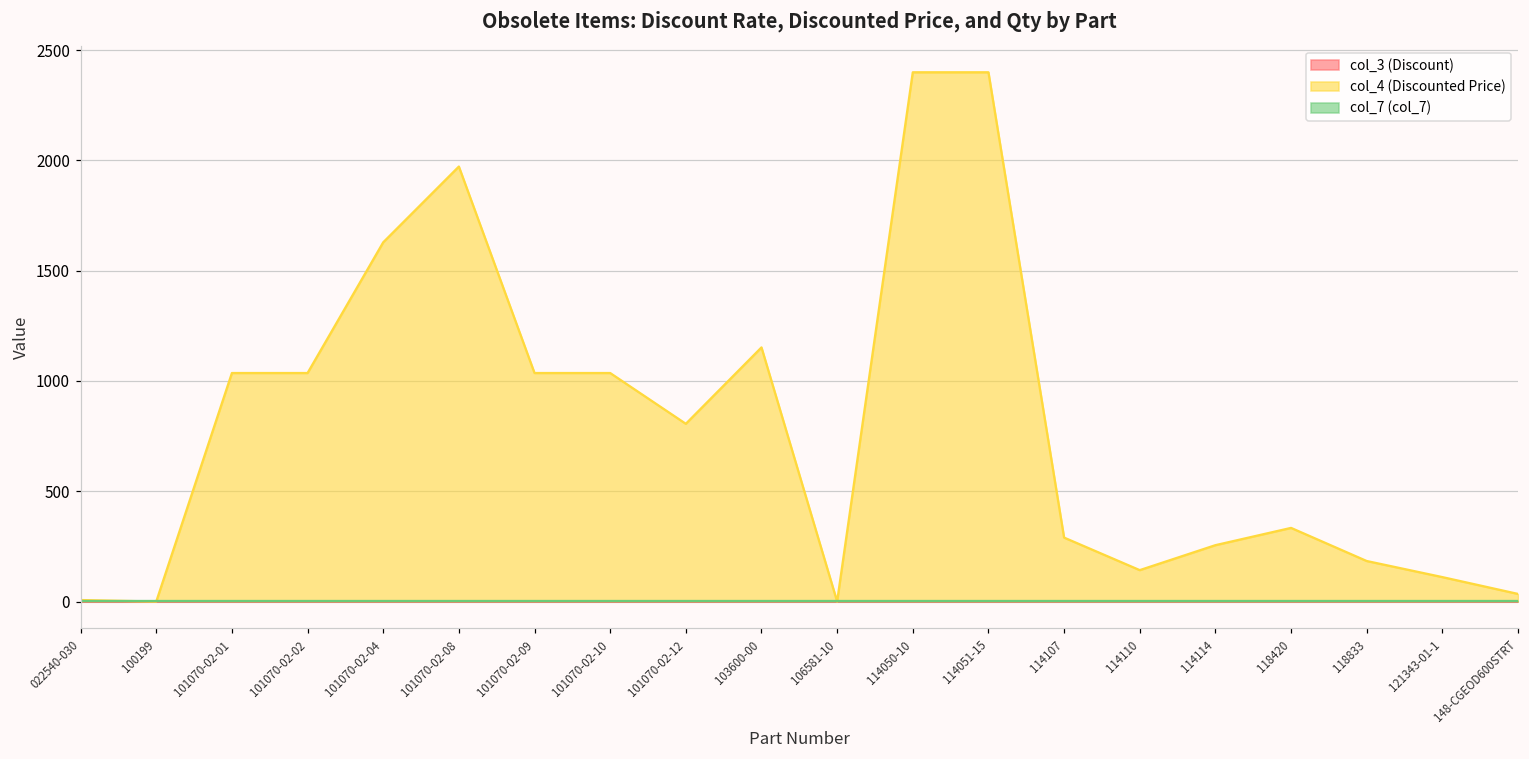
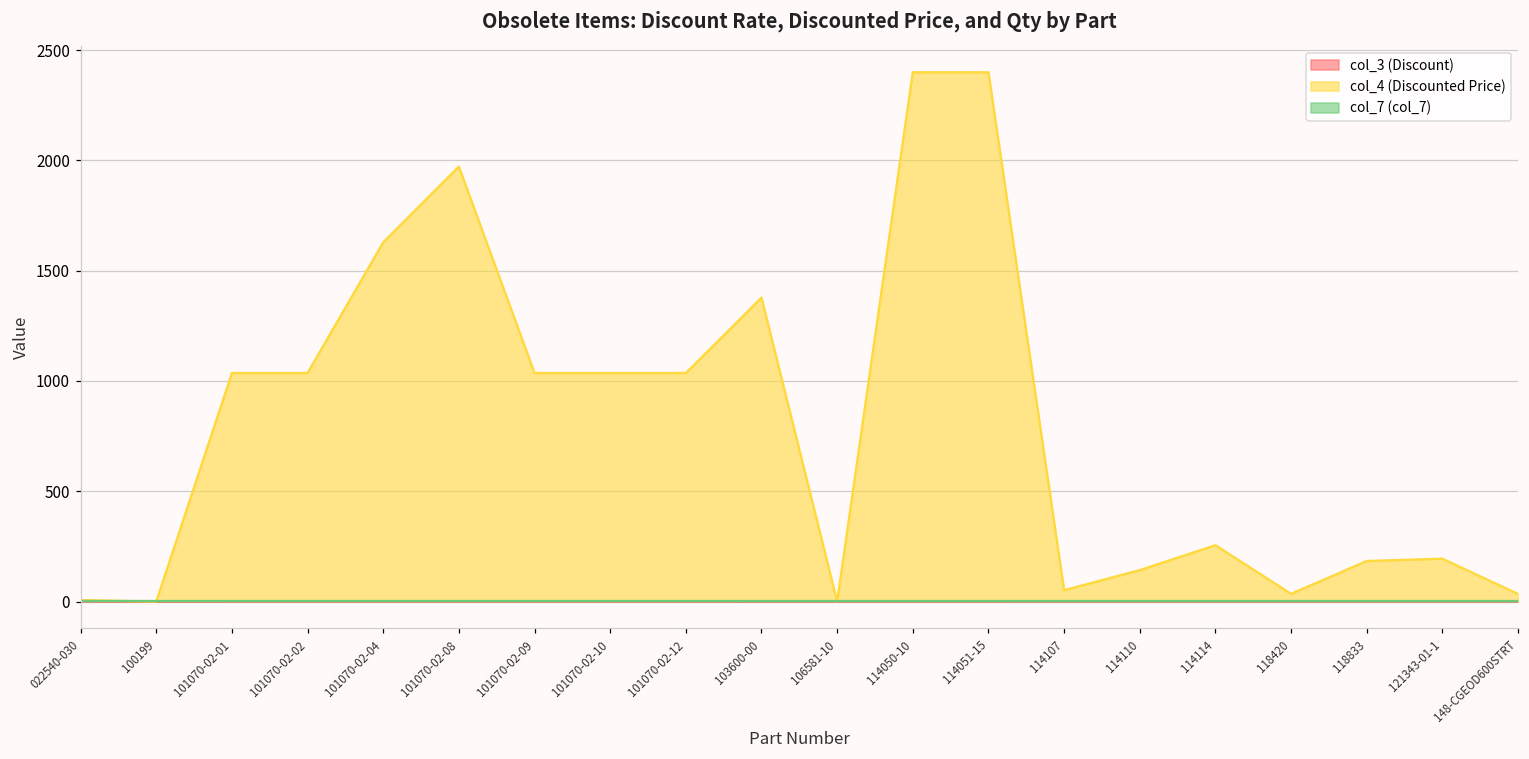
col_4 (Discounted Price), 101070-02-12: 810 -> 1040
col_4 (Discounted Price), 103600-00: 1150 -> 1380
col_4 (Discounted Price), 114107: 290 -> 50
col_4 (Discounted Price), 118420: 330 -> 40
col_4 (Discounted Price), 121343-01-1: 110 -> 190
